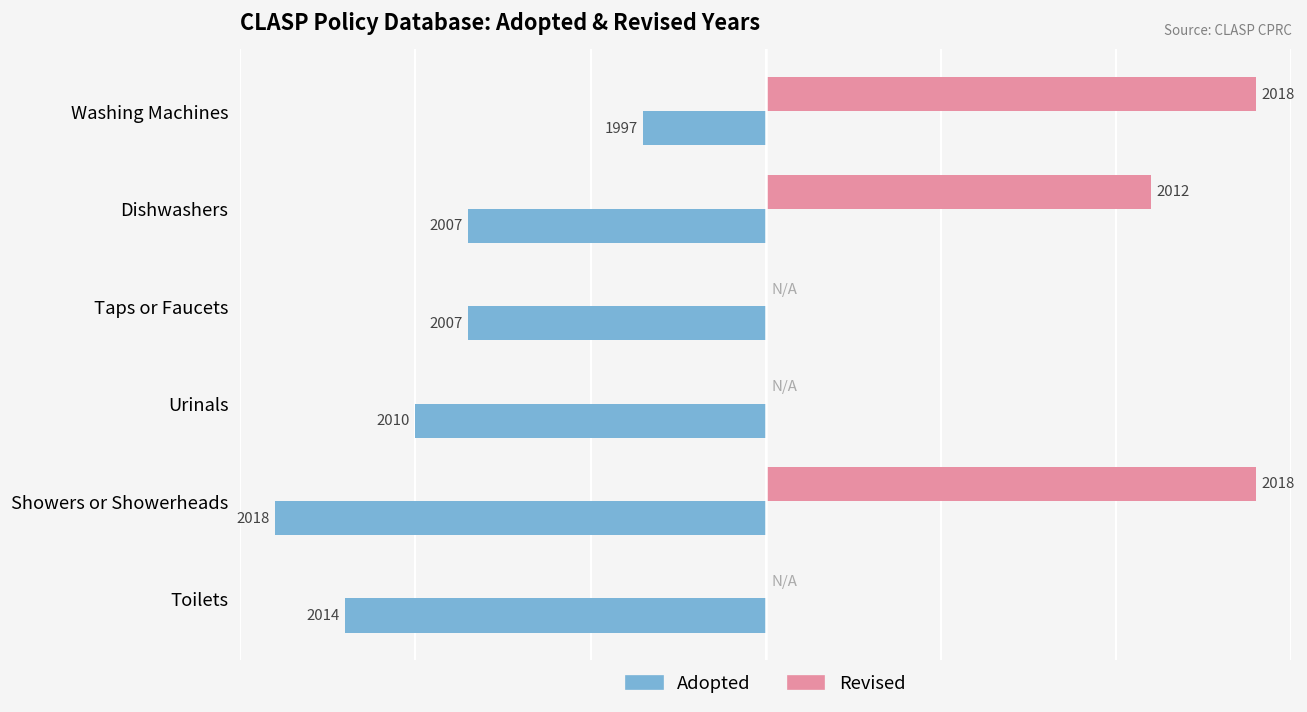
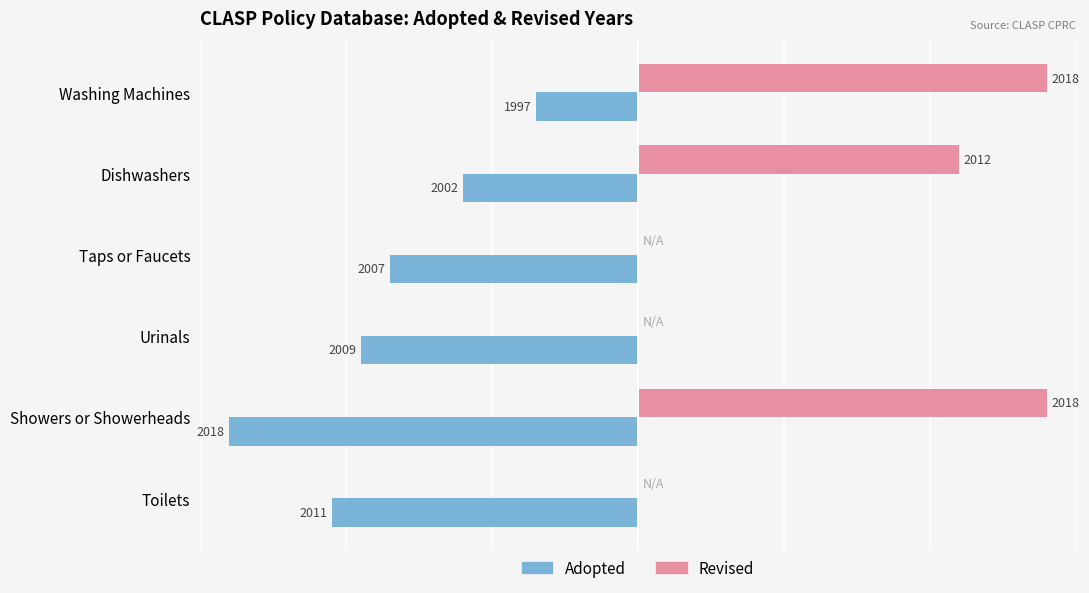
Adopted, Dishwashers: 2007 -> 2002
Adopted, Urinals: 2010 -> 2009
Adopted, Toilets: 2014 -> 2011
